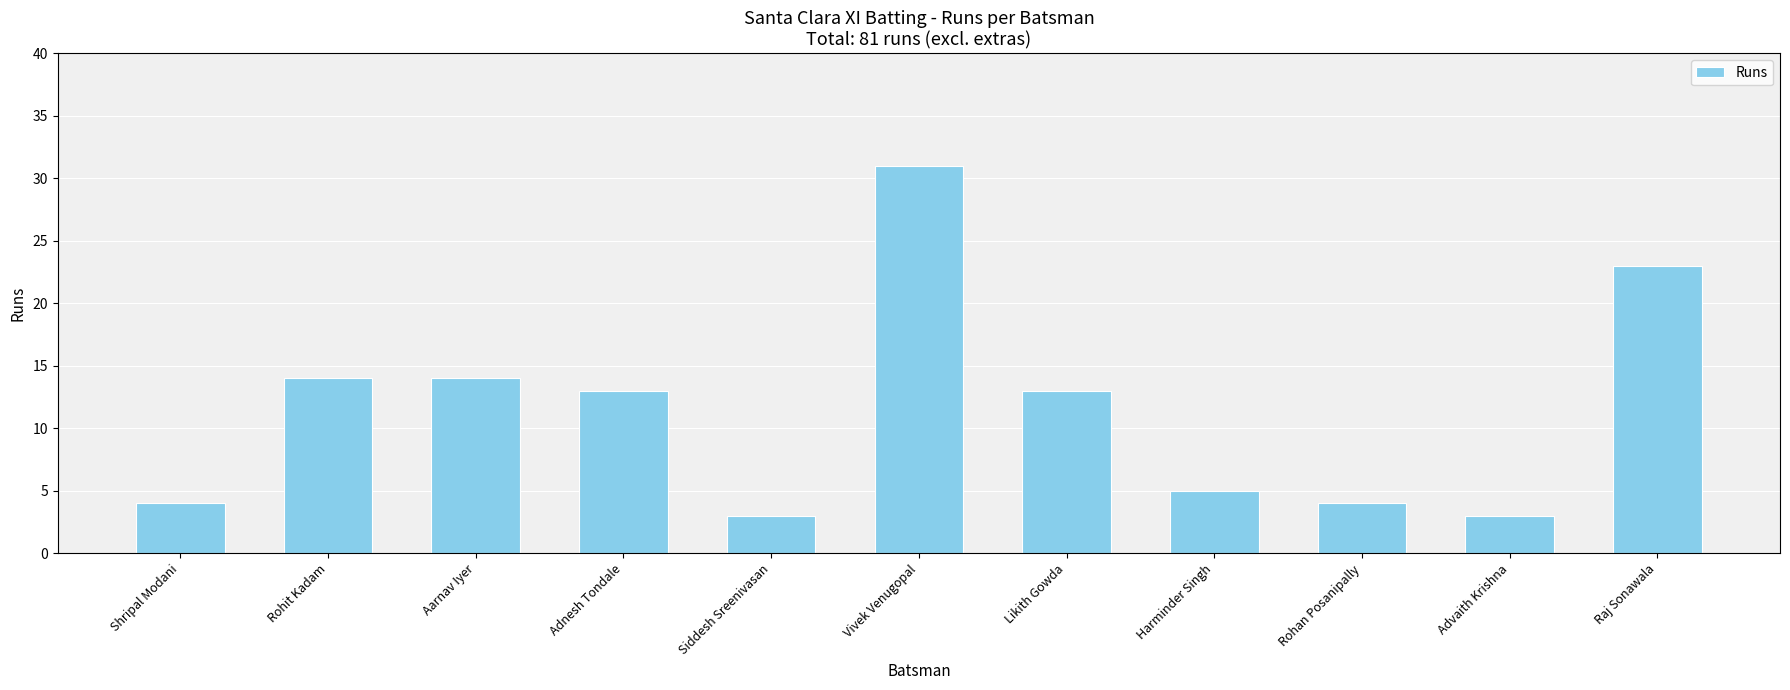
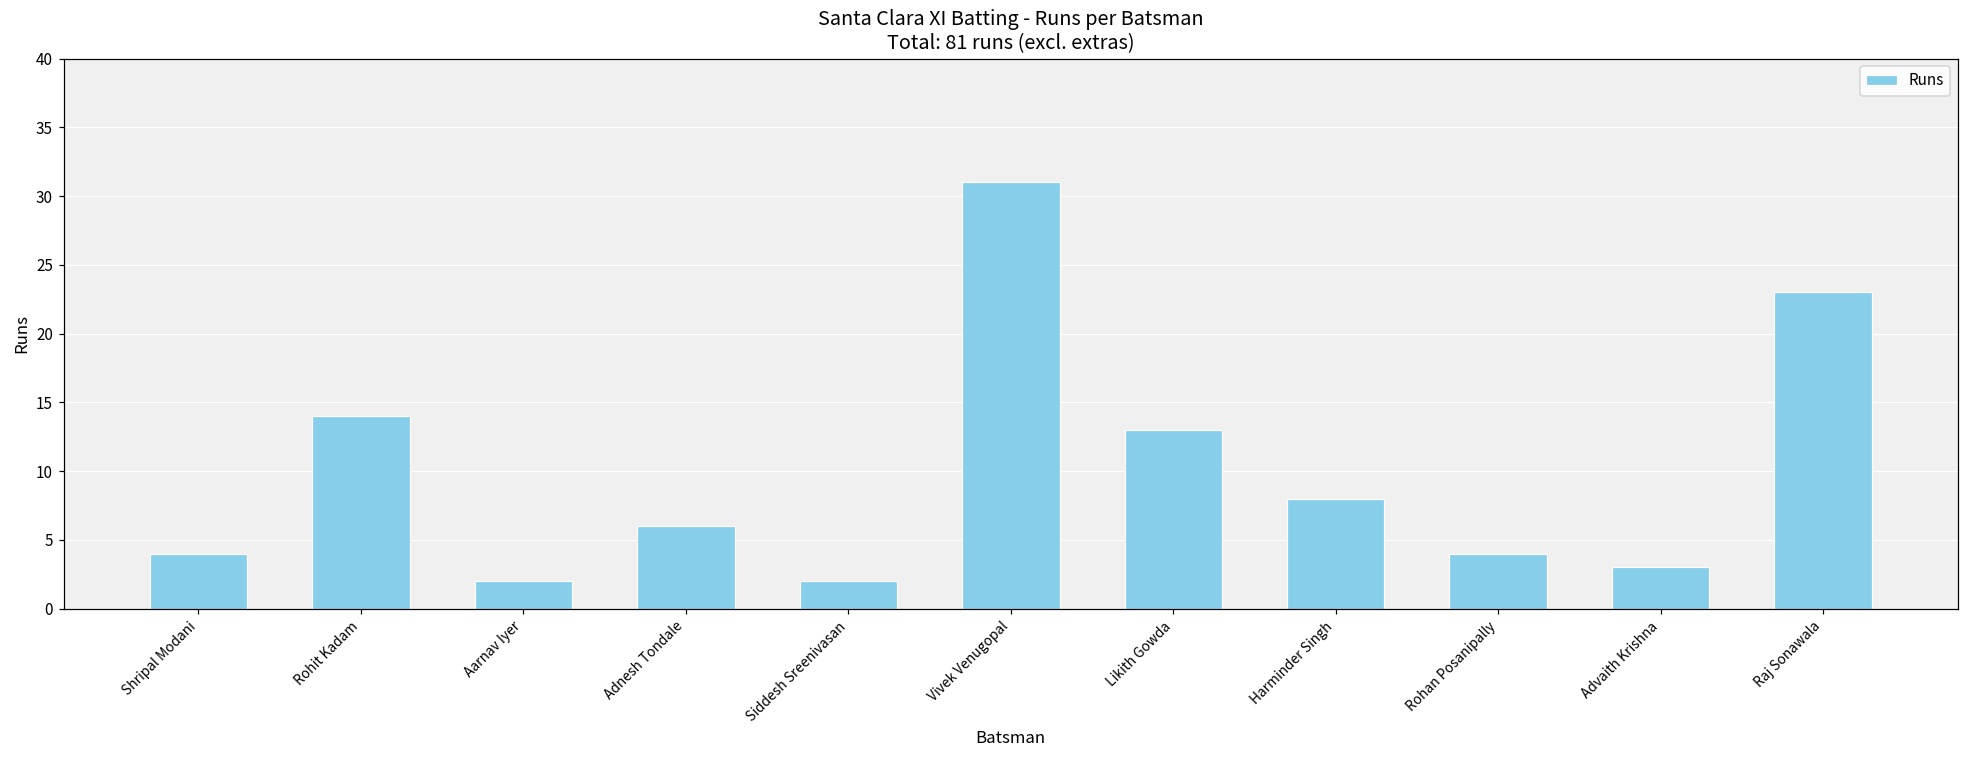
Aarnav Iyer: 14 -> 2
Adnesh Tondale: 13 -> 6
Siddesh Sreenivasan: 3 -> 2
Harminder Singh: 5 -> 8
